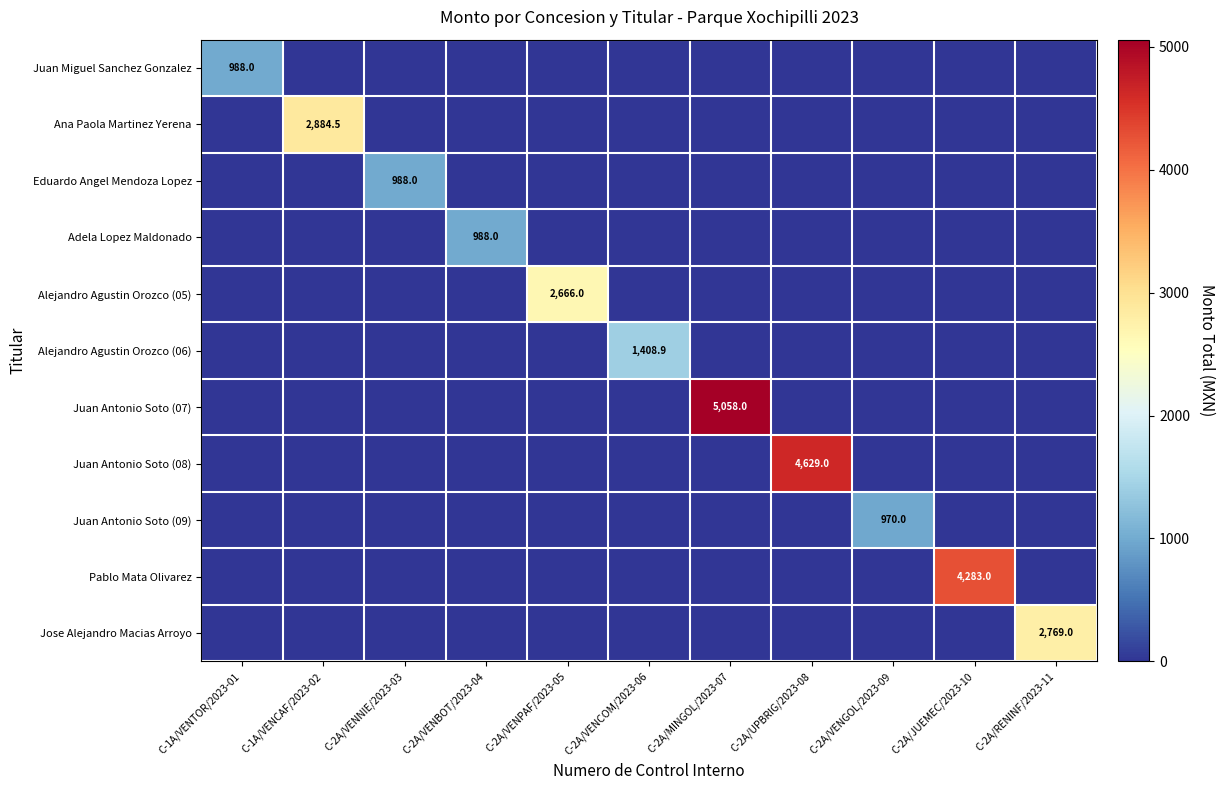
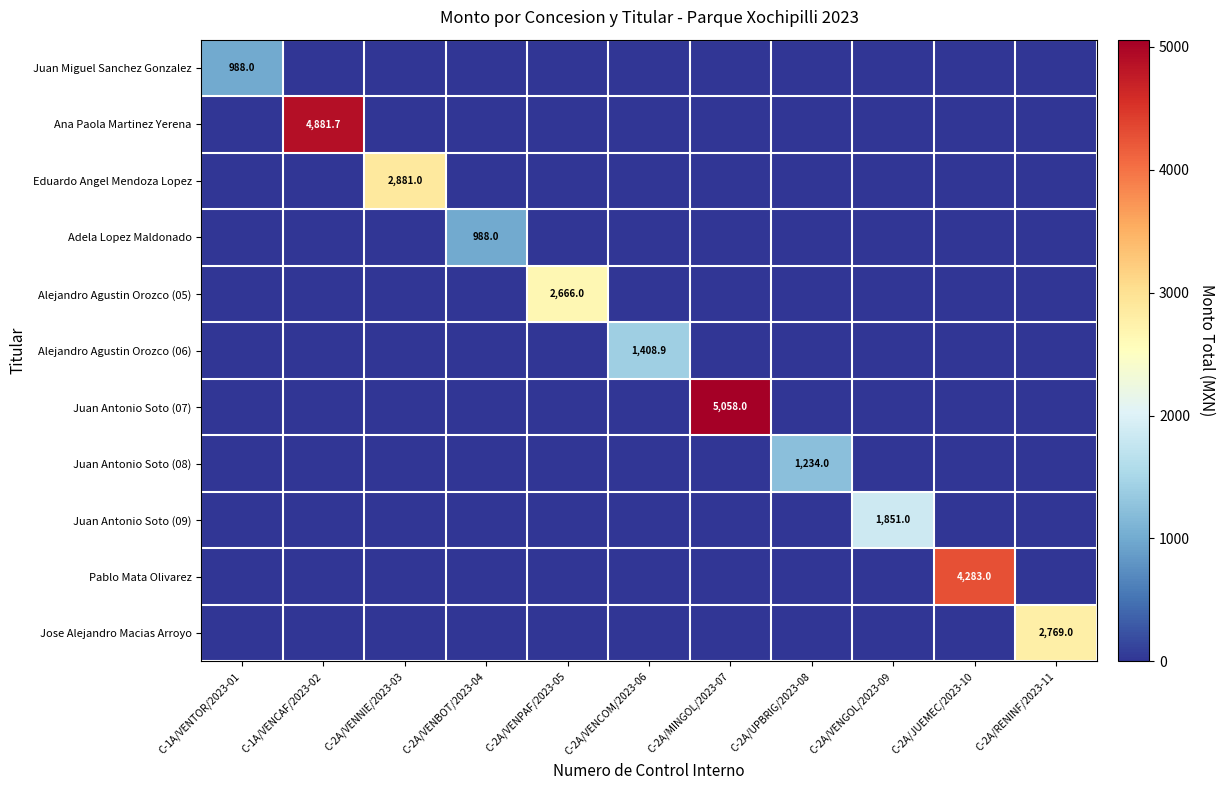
Ana Paola Martinez Yerena, C-1A/VENCAF/2023-02: 2,884.5 -> 4,881.7
Eduardo Angel Mendoza Lopez, C-2A/VENNIE/2023-03: 988.0 -> 2,881.0
Juan Antonio Soto (08), C-2A/UPBRIG/2023-08: 4,629.0 -> 1,234.0
Juan Antonio Soto (09), C-2A/VENGOL/2023-09: 970.0 -> 1,851.0
